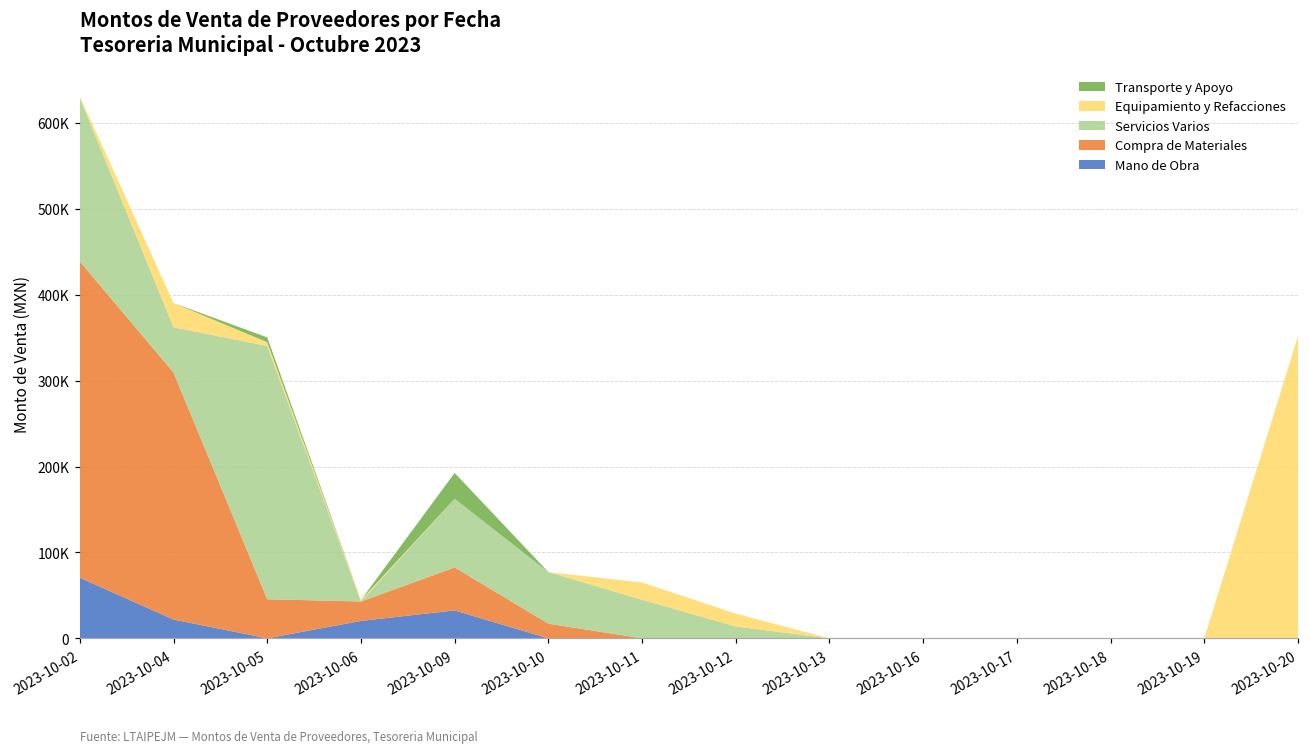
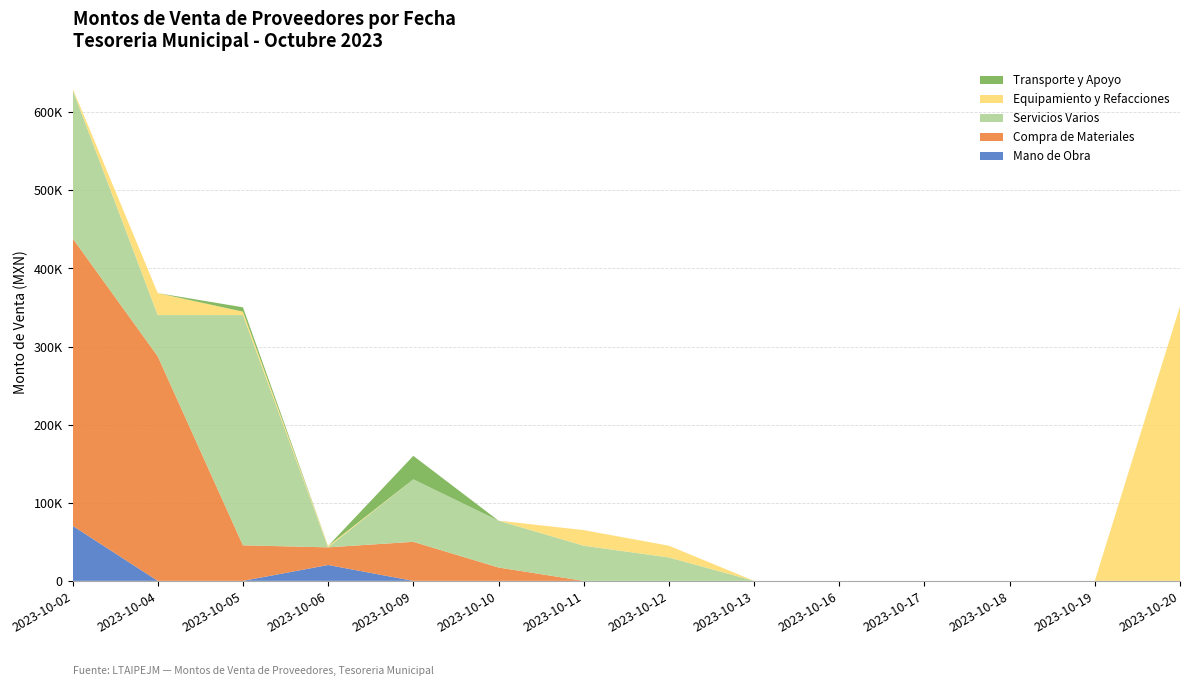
Mano de Obra, 2023-10-04: 20000 -> 0
Mano de Obra, 2023-10-09: 30000 -> 0
Servicios Varios, 2023-10-12: 10000 -> 30000
